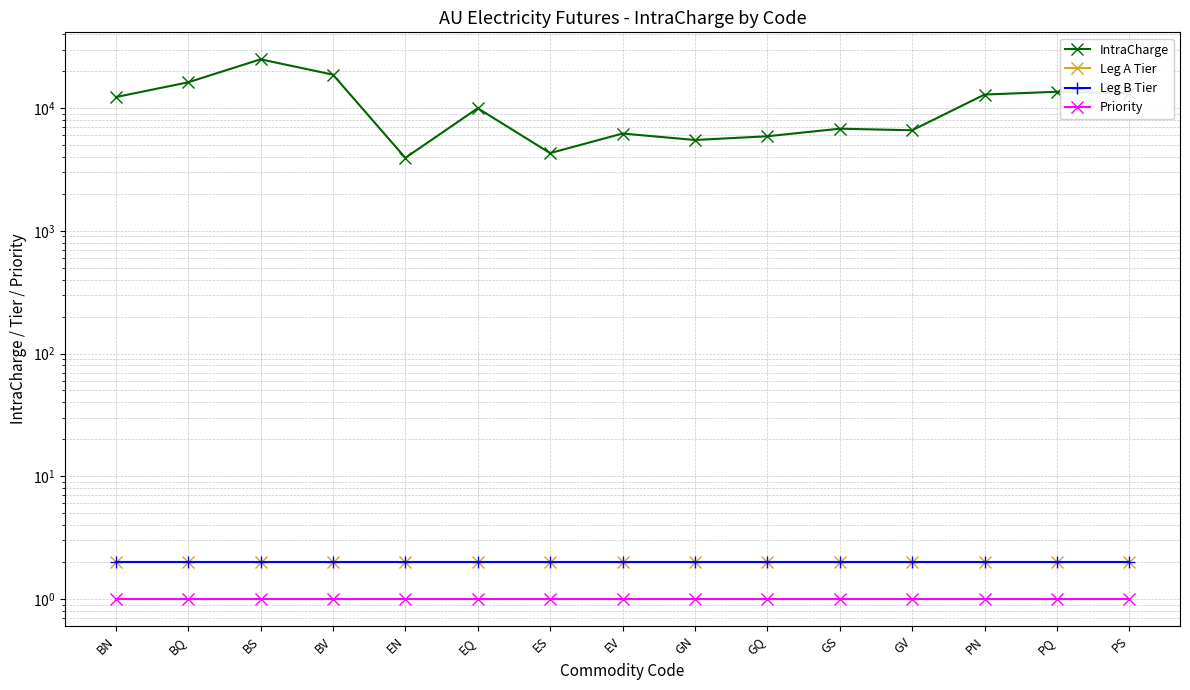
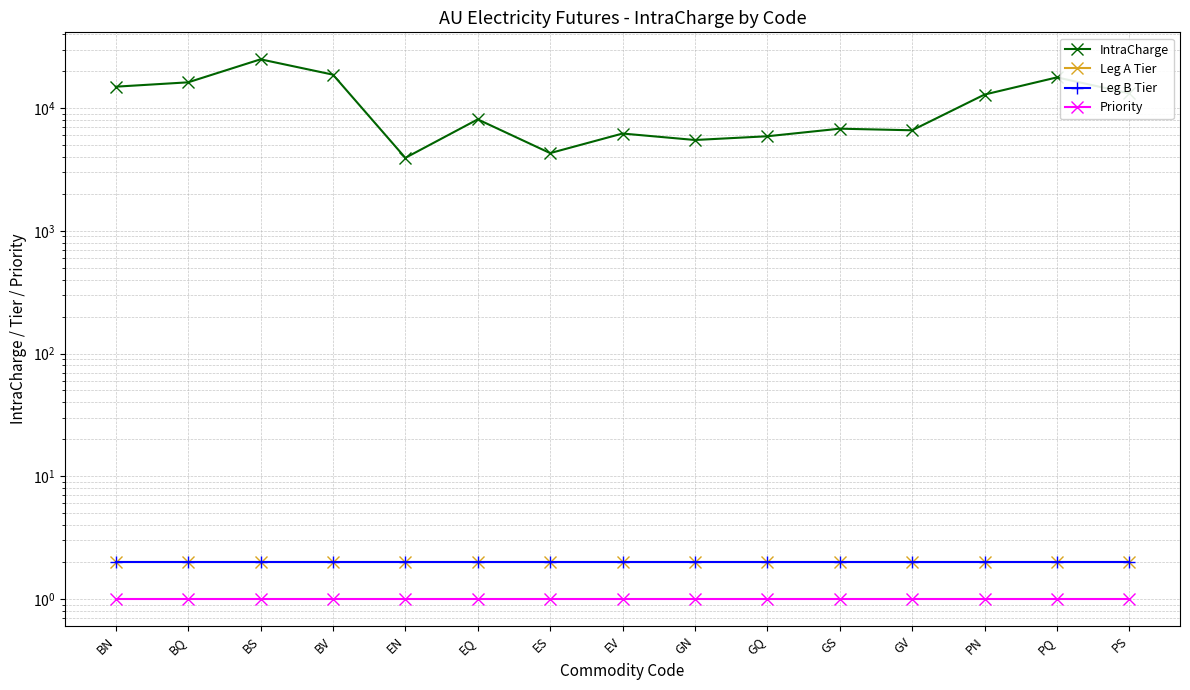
IntraCharge, BN: 12000 -> 15000
IntraCharge, EQ: 10000 -> 8000
IntraCharge, PQ: 14000 -> 18000
